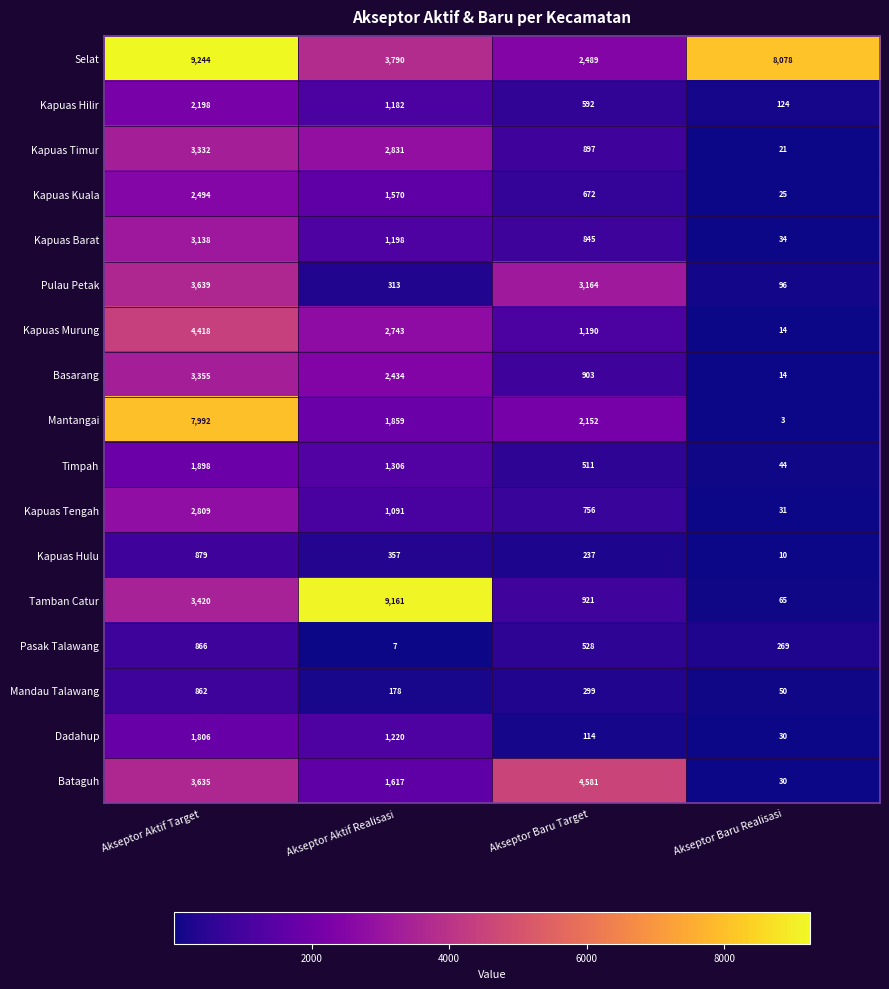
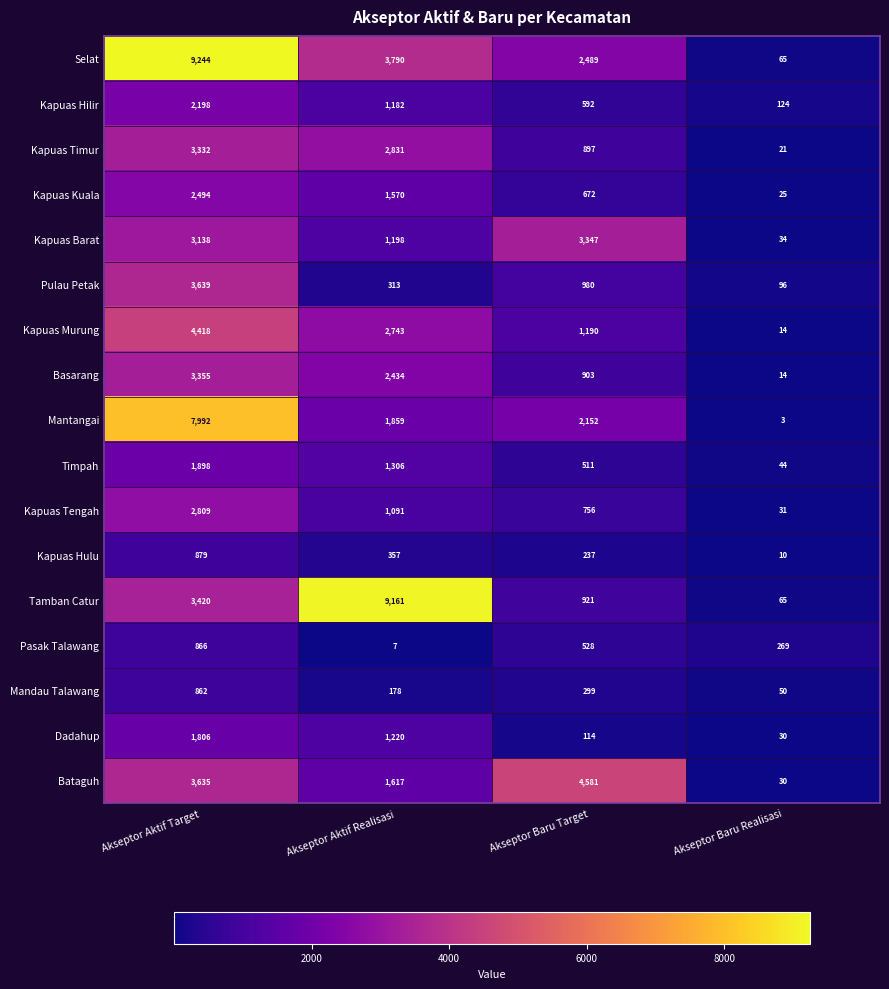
Selat, Akseptor Baru Realisasi: 8,078 -> 65
Kapuas Barat, Akseptor Baru Target: 845 -> 3,347
Pulau Petak, Akseptor Baru Target: 3,164 -> 980
